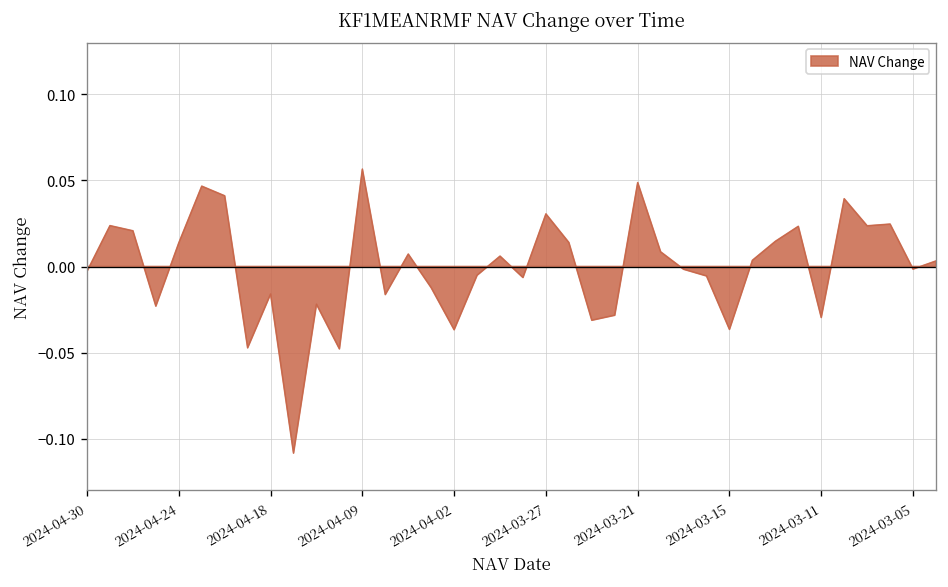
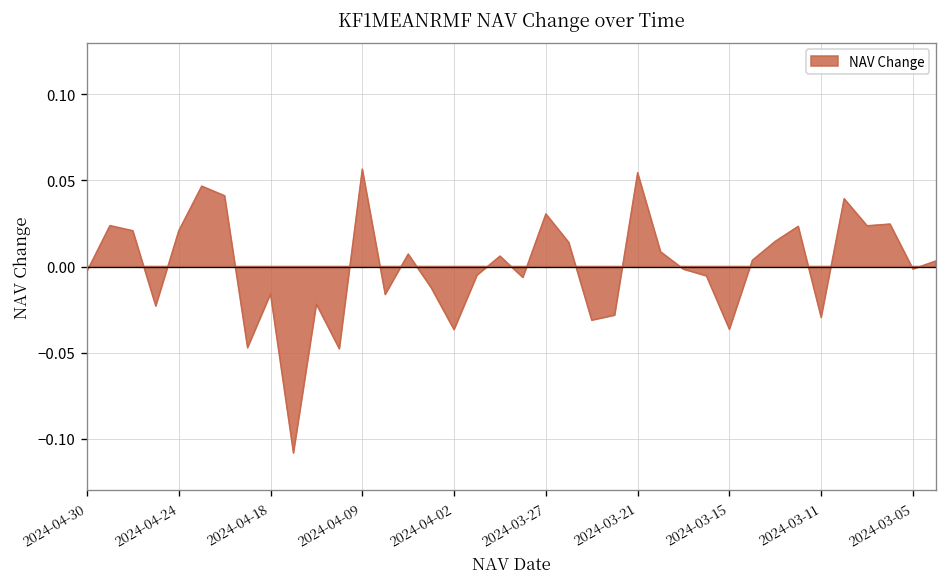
2024-04-24: 0.014 -> 0.021
2024-03-21: 0.049 -> 0.054
